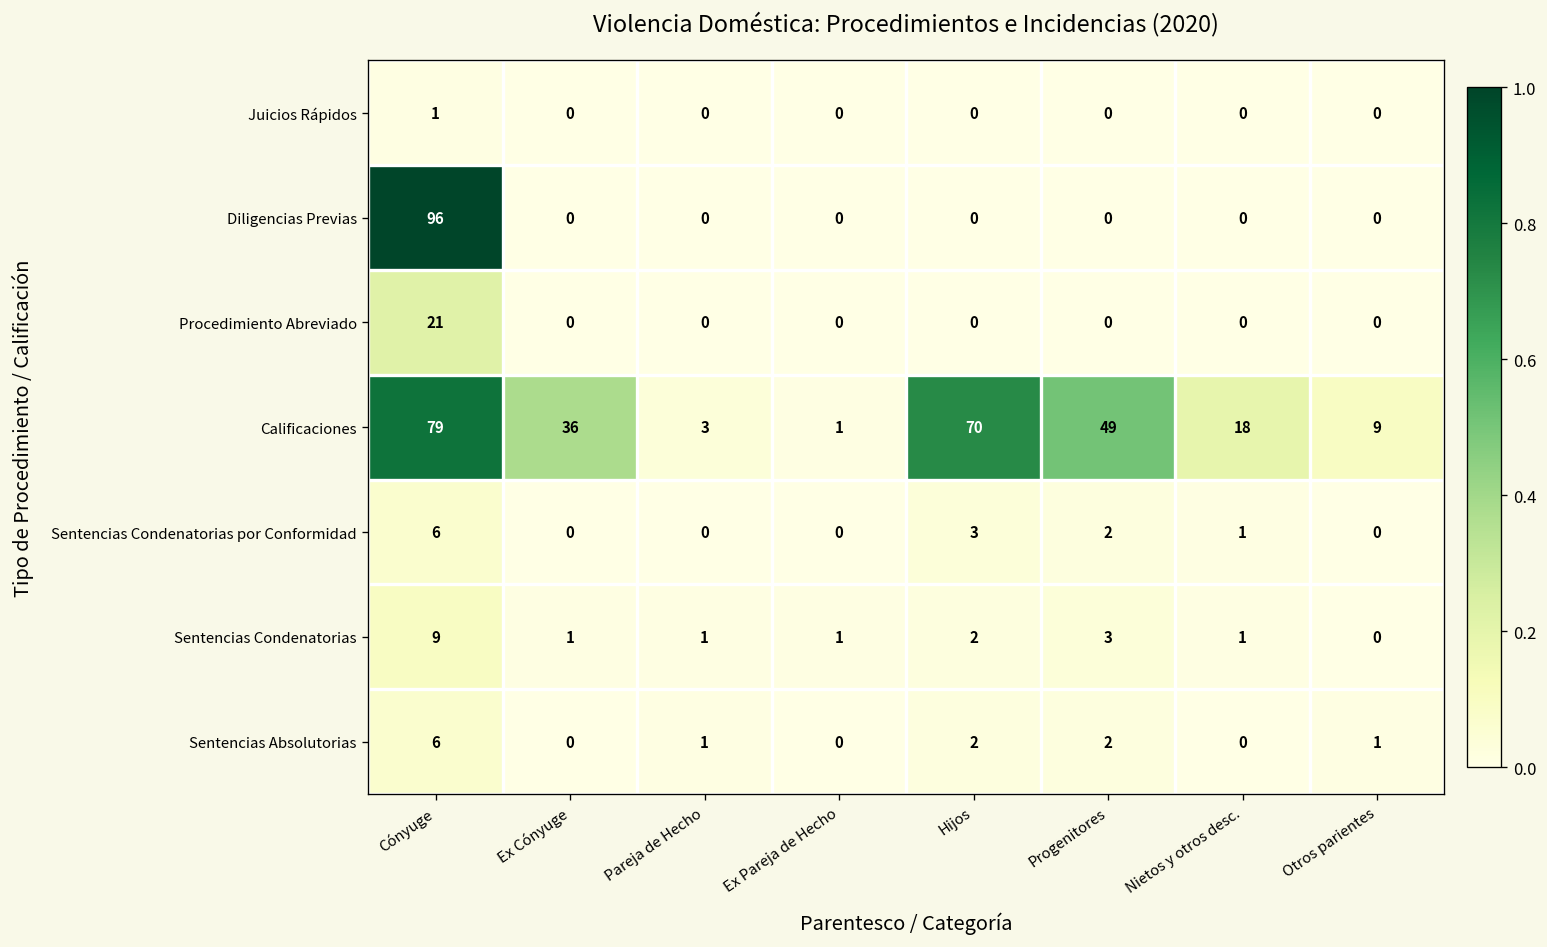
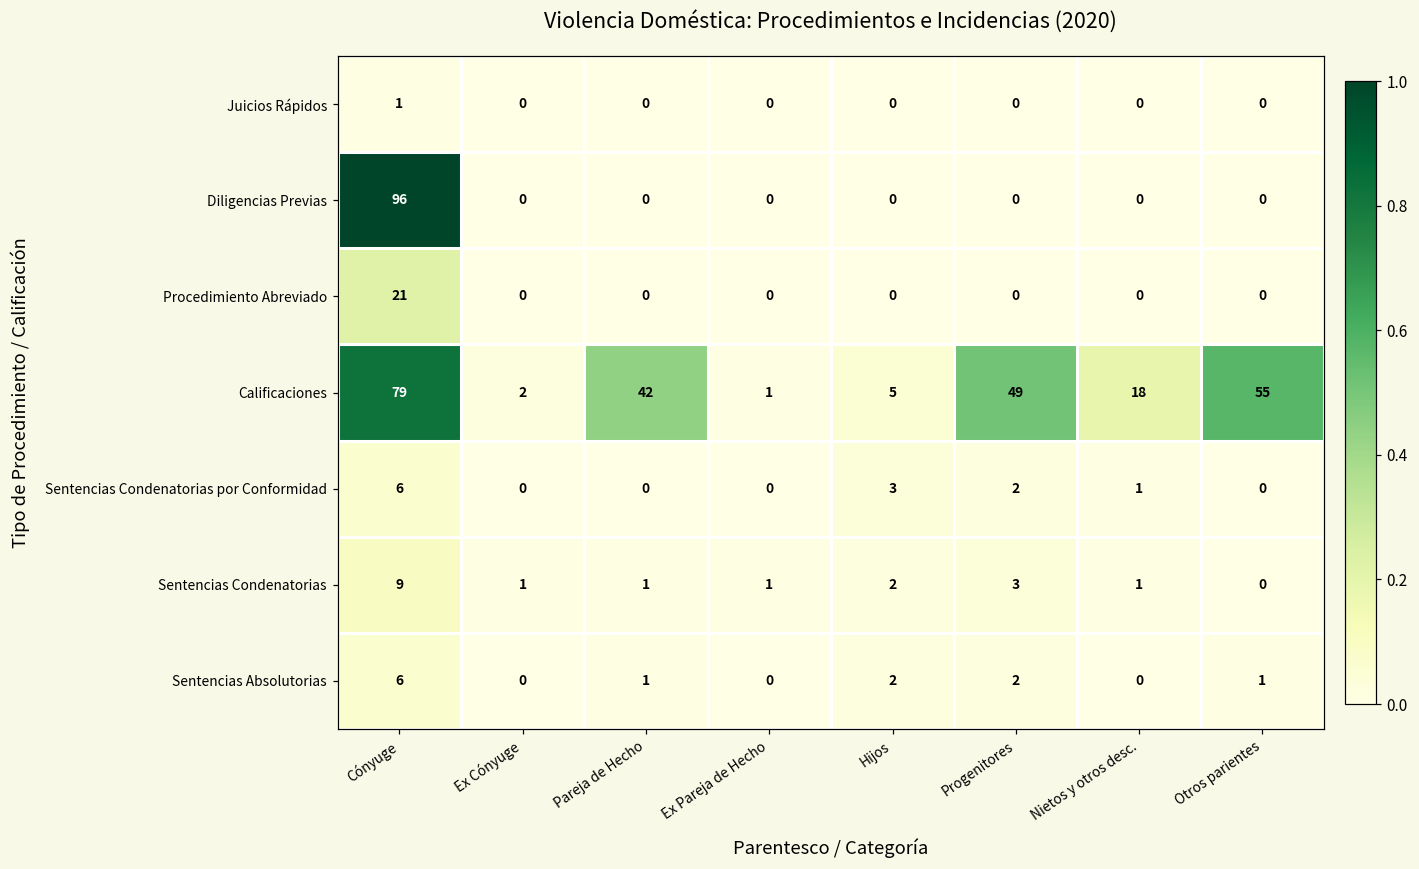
Calificaciones, Ex Cónyuge: 36 -> 2
Calificaciones, Pareja de Hecho: 3 -> 42
Calificaciones, Hijos: 70 -> 5
Calificaciones, Otros parientes: 9 -> 55
